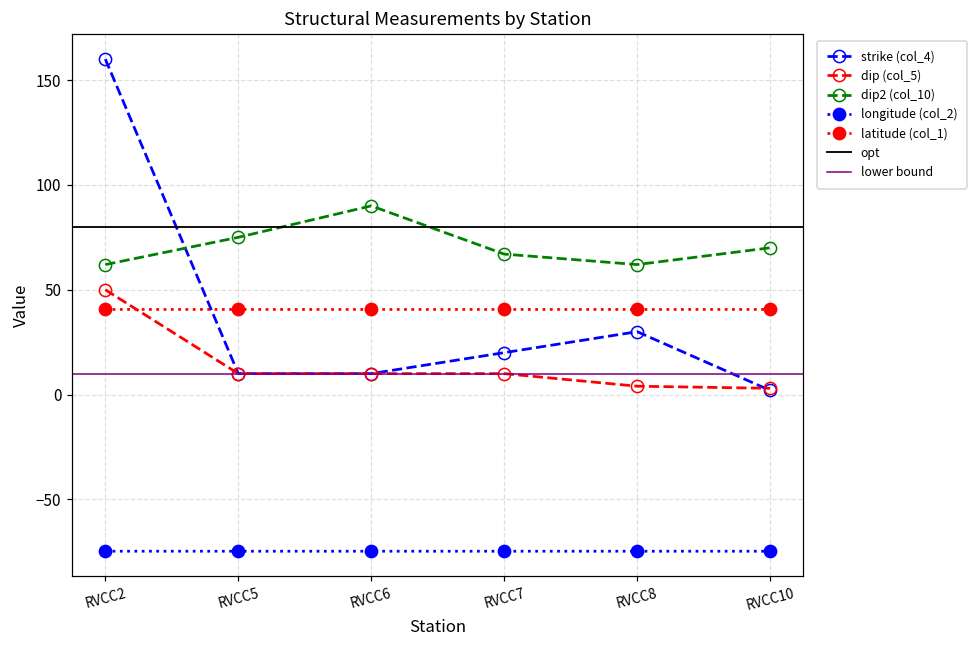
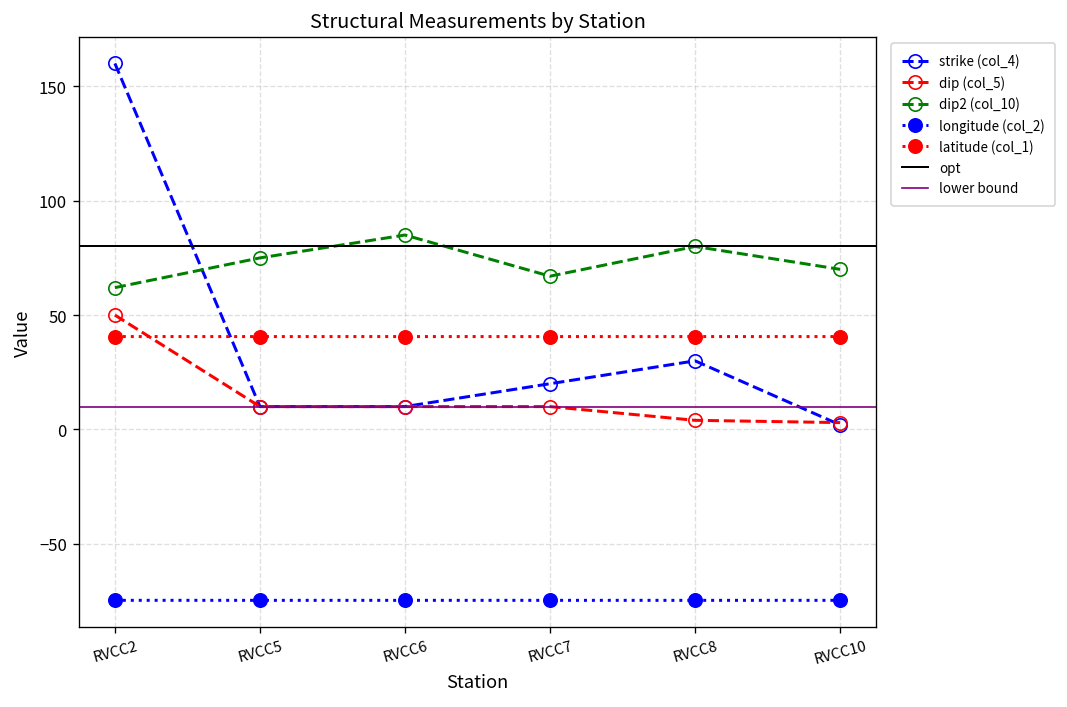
dip2 (col_10), RVCC6: 90 -> 85
dip2 (col_10), RVCC8: 62 -> 80
